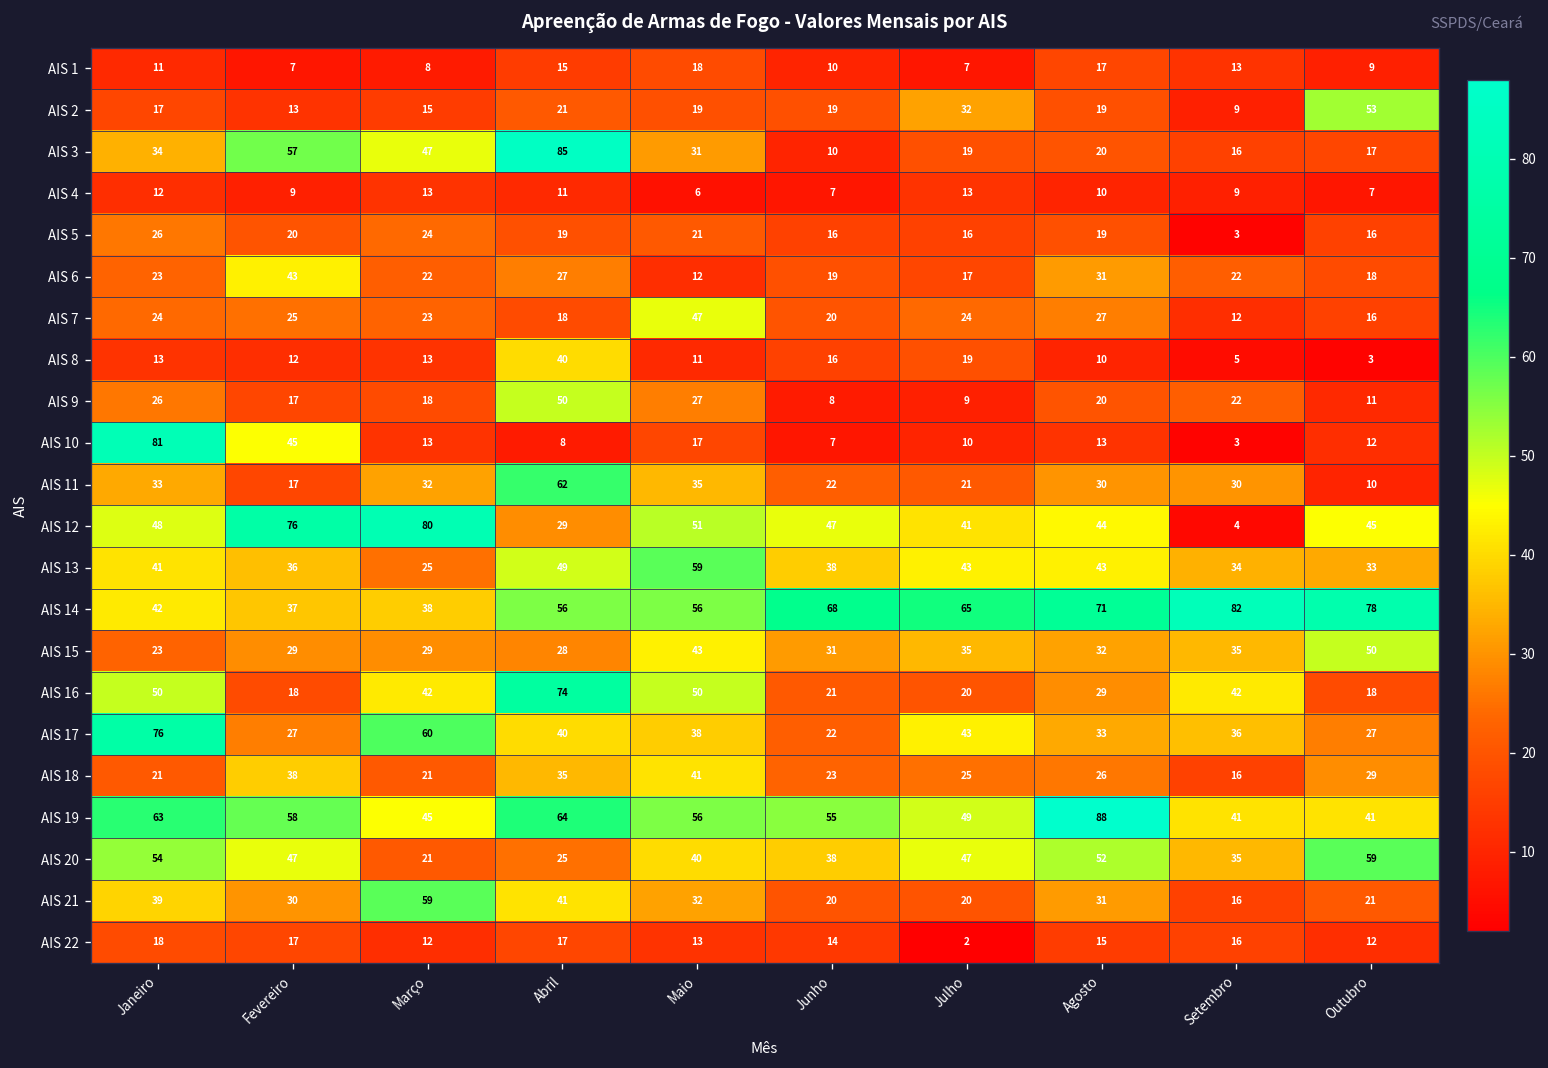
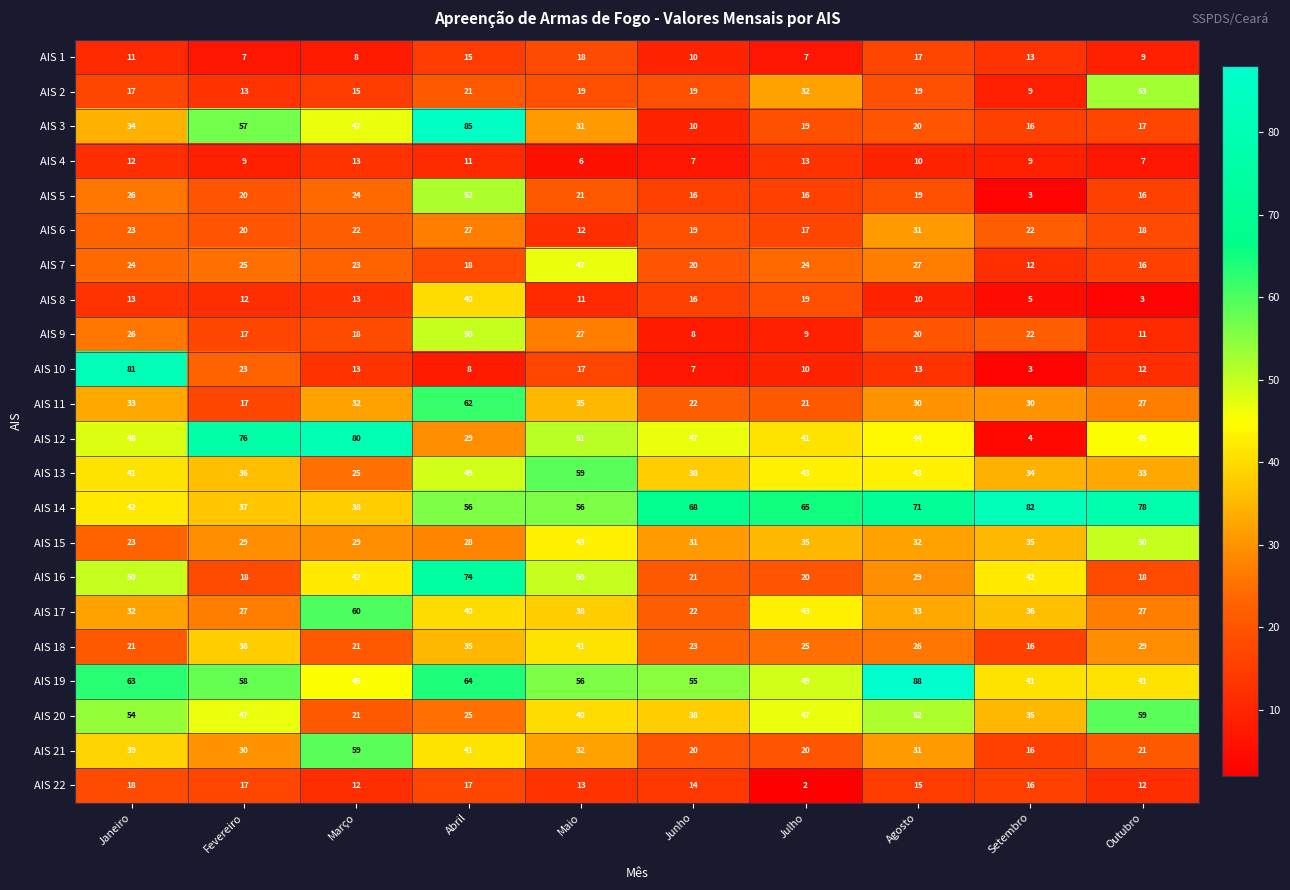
AIS 5, Abril: 19 -> 52
AIS 6, Fevereiro: 43 -> 20
AIS 10, Fevereiro: 45 -> 23
AIS 11, Outubro: 10 -> 27
AIS 17, Janeiro: 76 -> 32
